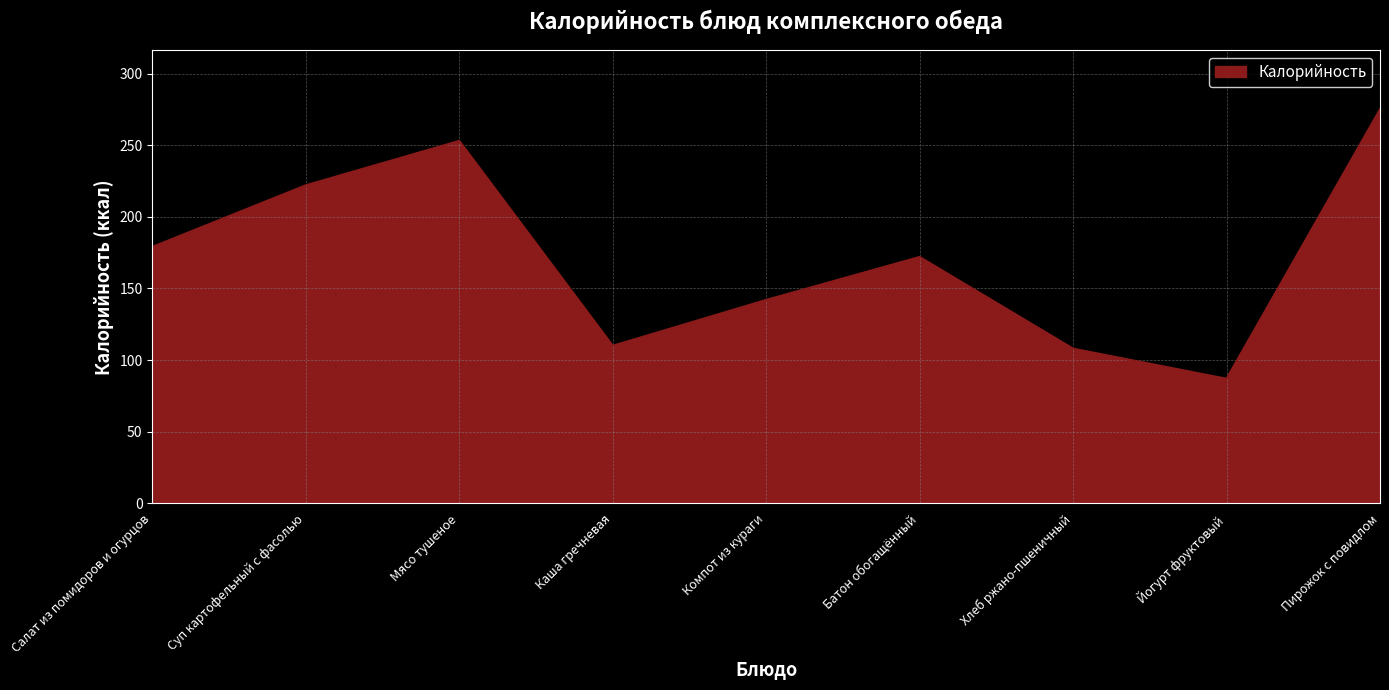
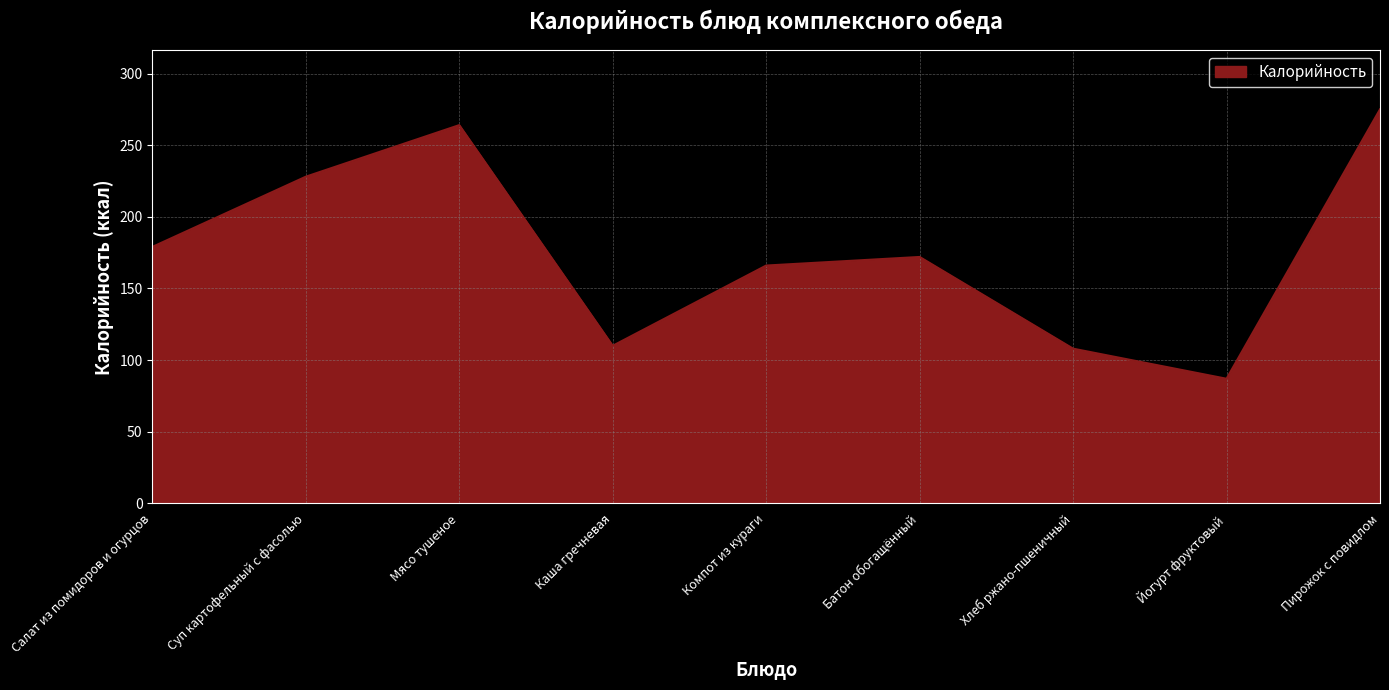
Суп картофельный с фасолью: 222 -> 228
Мясо тушеное: 253 -> 264
Компот из кураги: 142 -> 166
